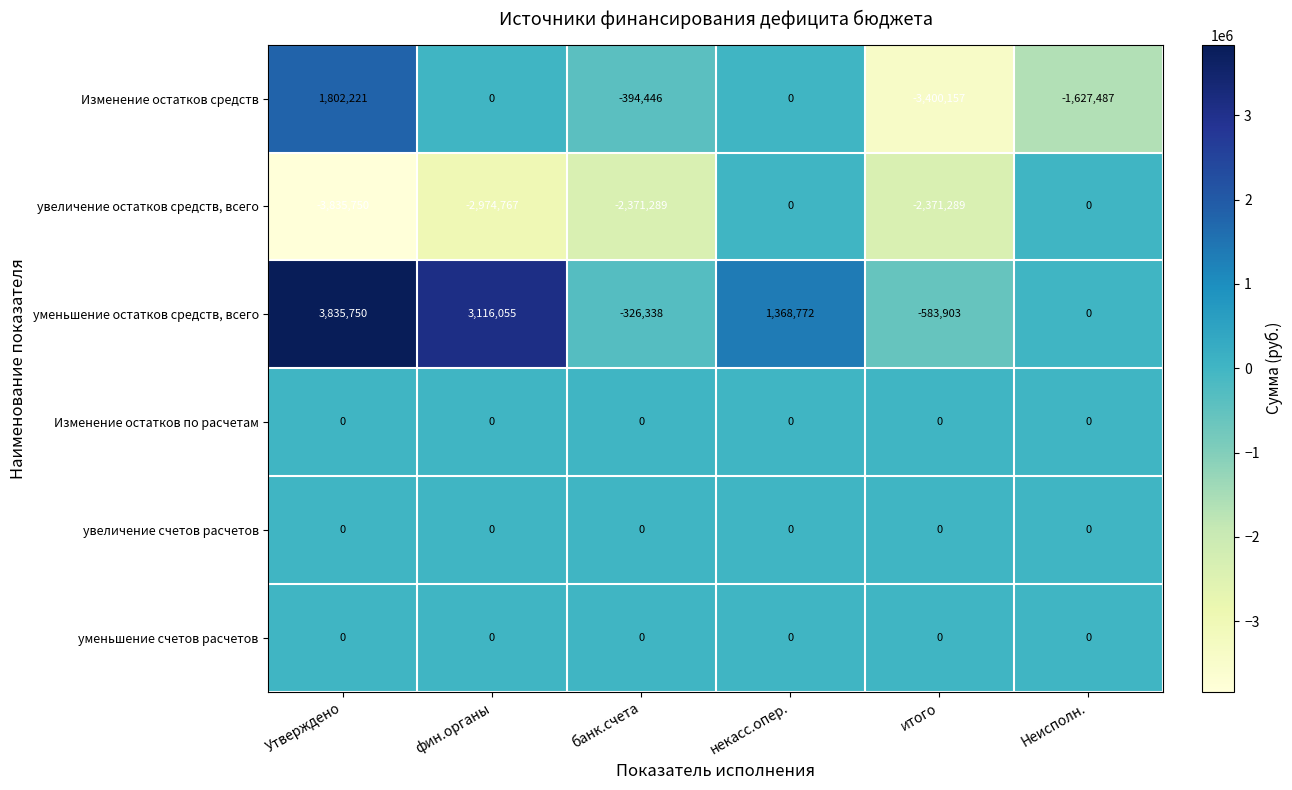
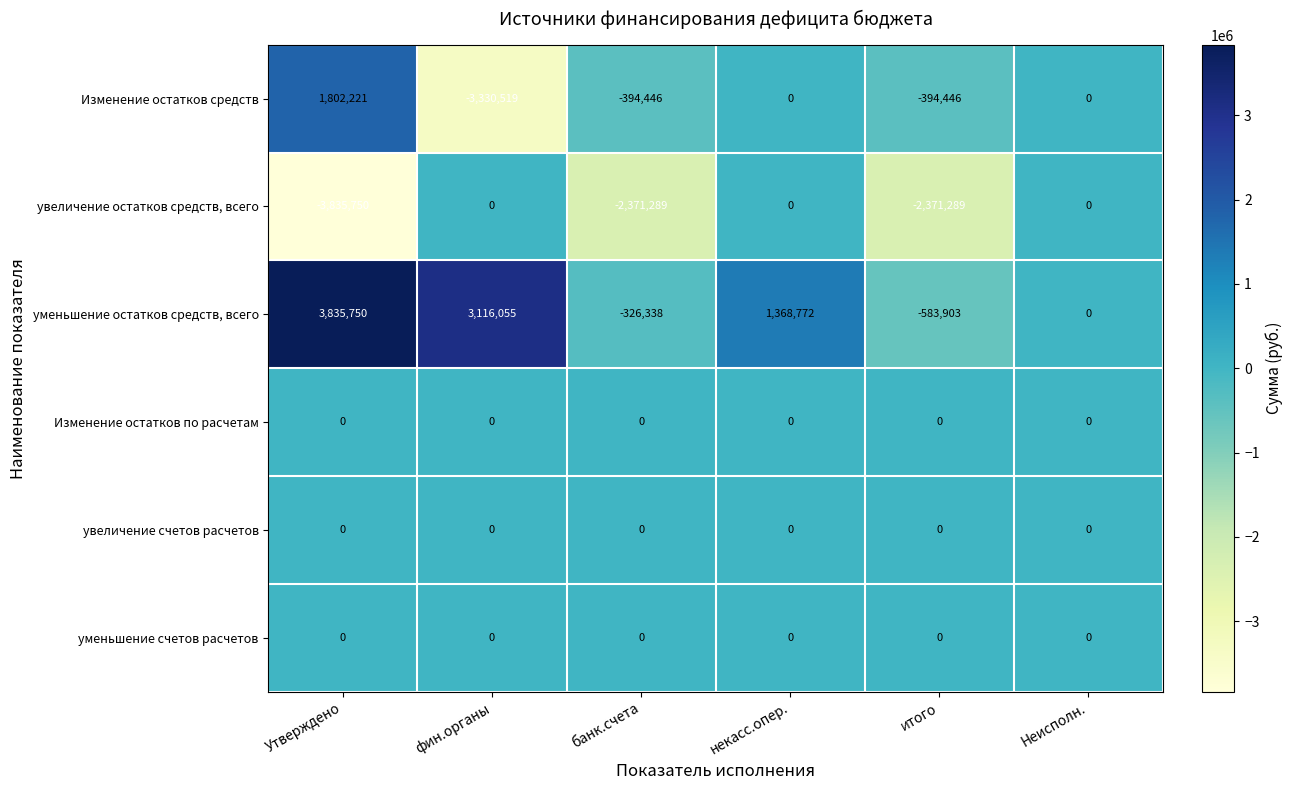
Изменение остатков средств, фин.органы: 0 -> -3,330,519
Изменение остатков средств, итого: -3,400,157 -> -394,446
Изменение остатков средств, Неисполн.: -1,627,487 -> 0
увеличение остатков средств, всего, фин.органы: -2,974,767 -> 0
